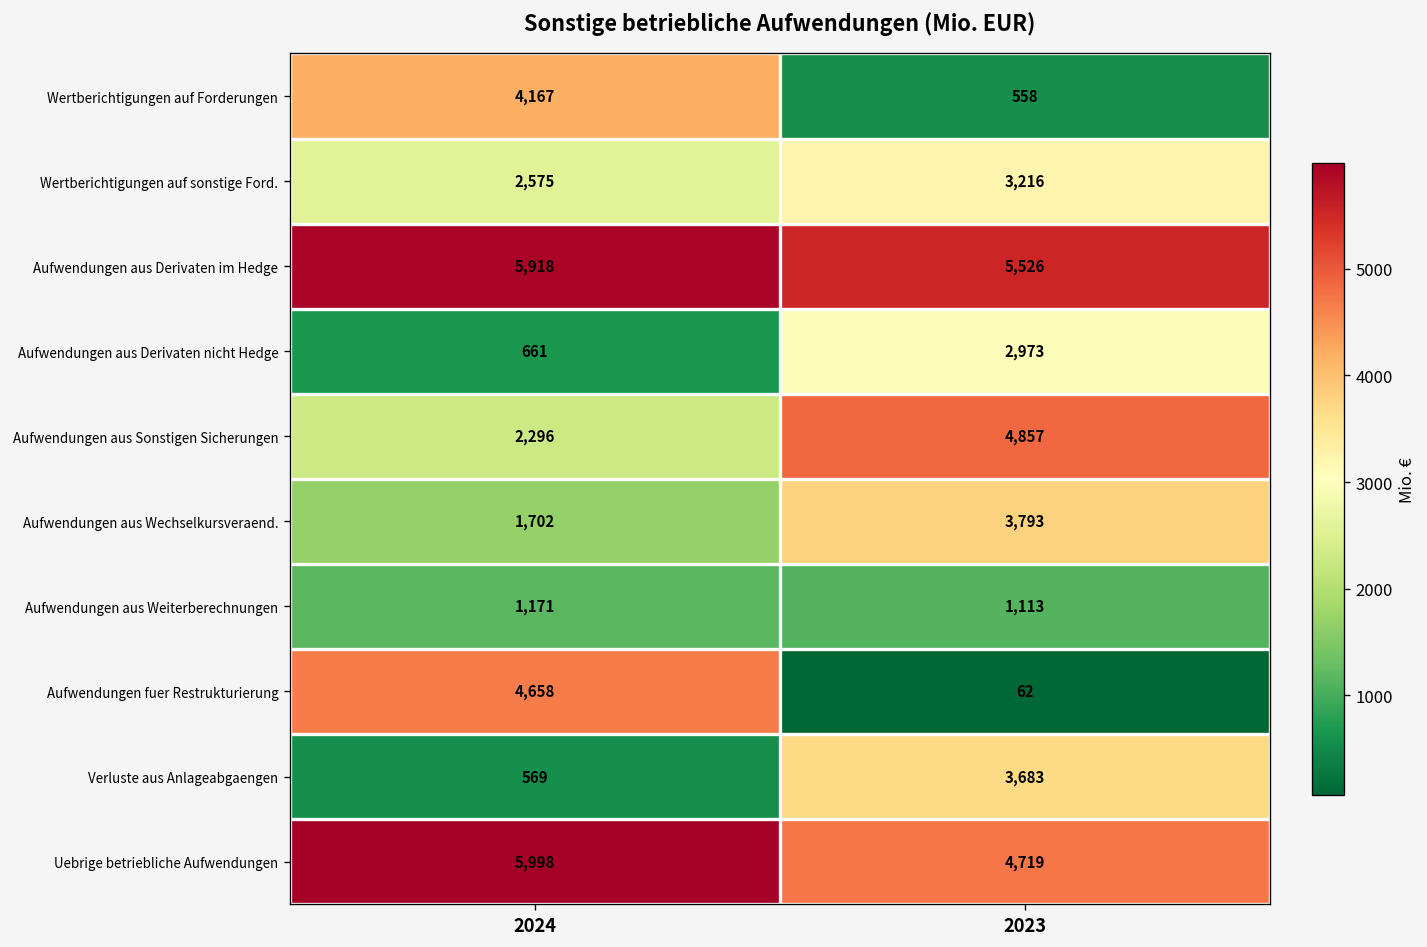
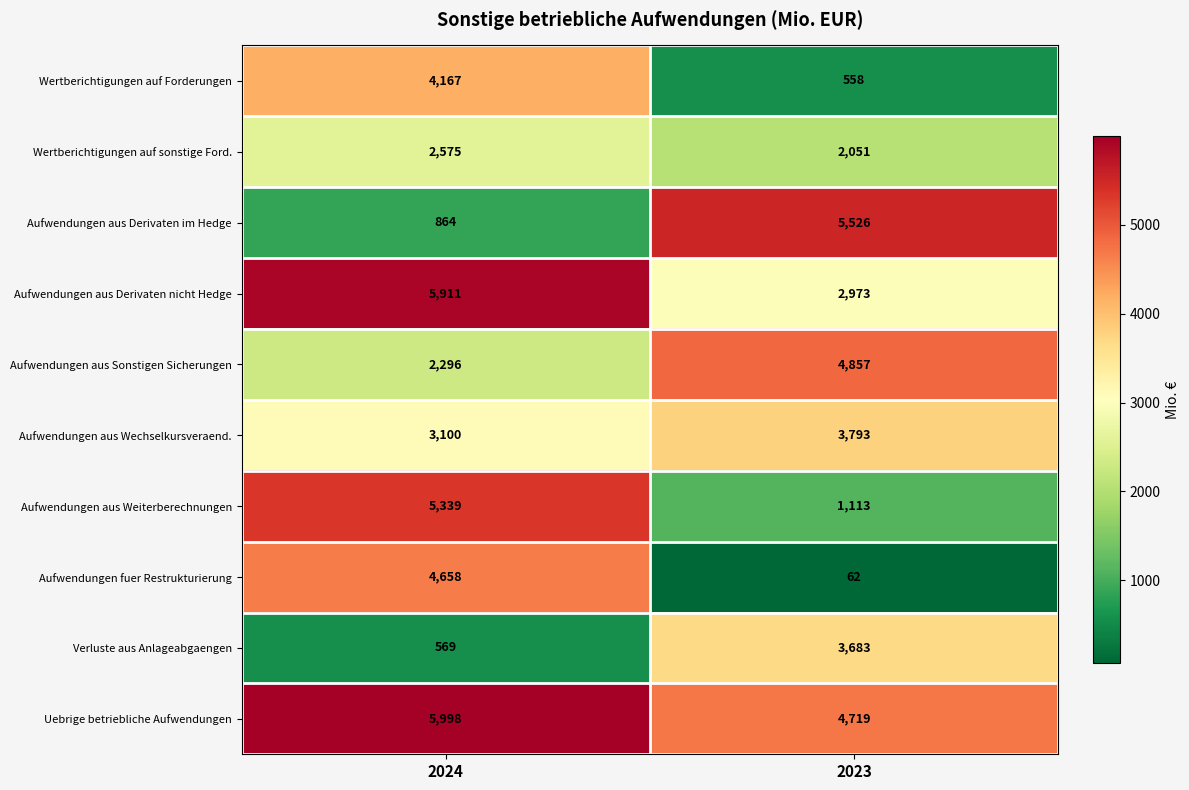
Wertberichtigungen auf sonstige Ford., 2023: 3,216 -> 2,051
Aufwendungen aus Derivaten im Hedge, 2024: 5,918 -> 864
Aufwendungen aus Derivaten nicht Hedge, 2024: 661 -> 5,911
Aufwendungen aus Wechselkursveraend., 2024: 1,702 -> 3,100
Aufwendungen aus Weiterberechnungen, 2024: 1,171 -> 5,339
